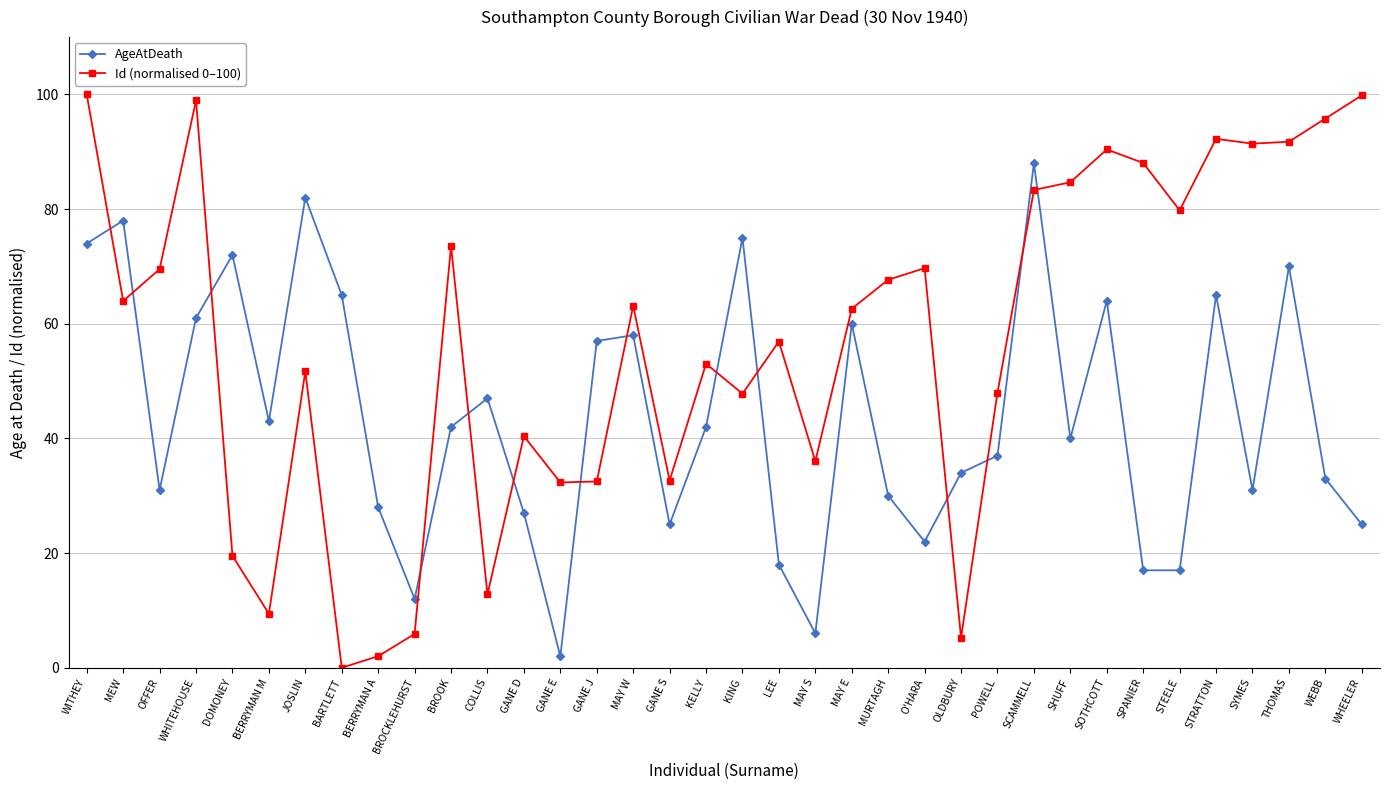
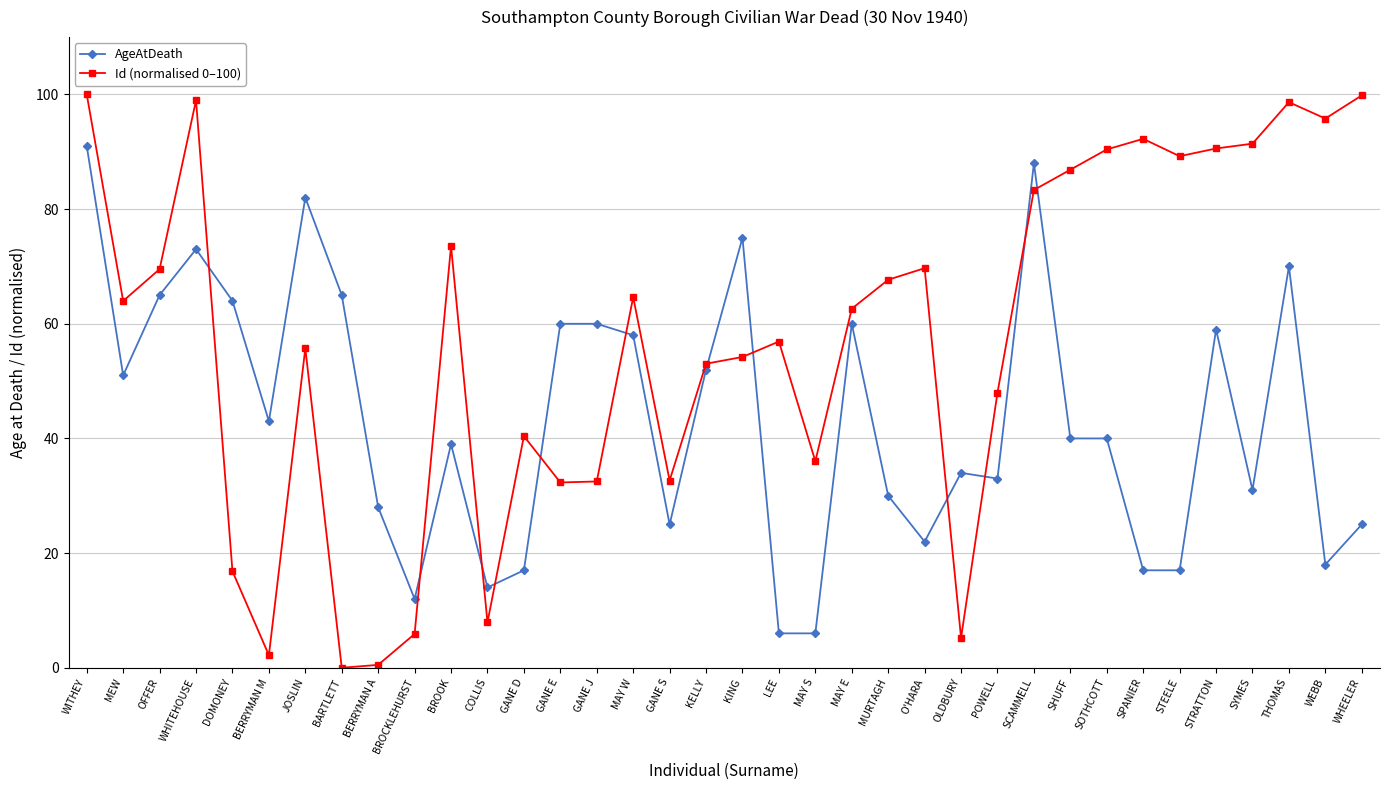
AgeAtDeath, WITHEY: 74 -> 91
AgeAtDeath, MEW: 78 -> 51
AgeAtDeath, OFFER: 31 -> 65
AgeAtDeath, WHITEHOUSE: 61 -> 73
AgeAtDeath, DOMONEY: 72 -> 64
Id (normalised 0–100), DOMONEY: 20 -> 17
Id (normalised 0–100), BERRYMAN M: 9 -> 2
Id (normalised 0–100), JOSLIN: 52 -> 56
Id (normalised 0–100), BERRYMAN A: 2 -> 1
AgeAtDeath, BROOK: 42 -> 39
AgeAtDeath, COLLIS: 47 -> 14
Id (normalised 0–100), COLLIS: 13 -> 8
AgeAtDeath, GANE D: 27 -> 17
AgeAtDeath, GANE E: 2 -> 60
AgeAtDeath, GANE J: 57 -> 60
Id (normalised 0–100), MAY W: 63 -> 65
AgeAtDeath, KELLY: 42 -> 52
Id (normalised 0–100), KING: 48 -> 54
AgeAtDeath, LEE: 18 -> 6
AgeAtDeath, POWELL: 37 -> 33
Id (normalised 0–100), SHUFF: 85 -> 87
AgeAtDeath, SOTHCOTT: 64 -> 40
Id (normalised 0–100), SPANIER: 88 -> 92
Id (normalised 0–100), STEELE: 80 -> 89
AgeAtDeath, STRATTON: 65 -> 59
Id (normalised 0–100), STRATTON: 92 -> 91
Id (normalised 0–100), THOMAS: 92 -> 99
AgeAtDeath, WEBB: 33 -> 18
